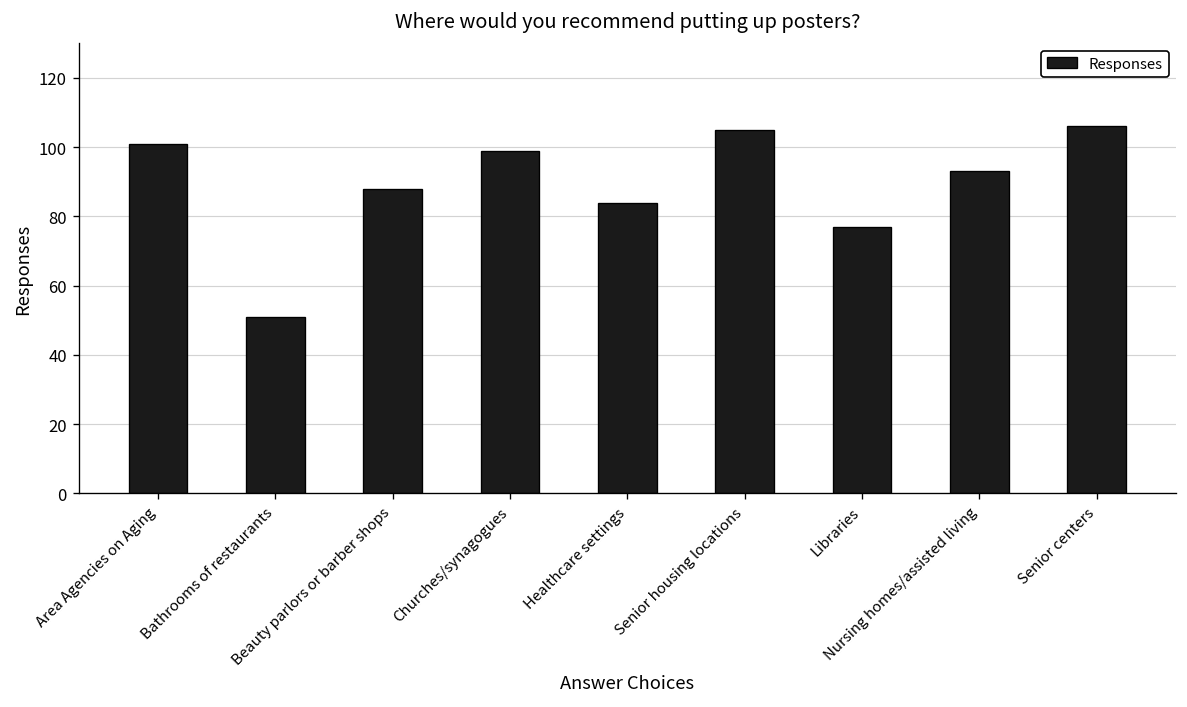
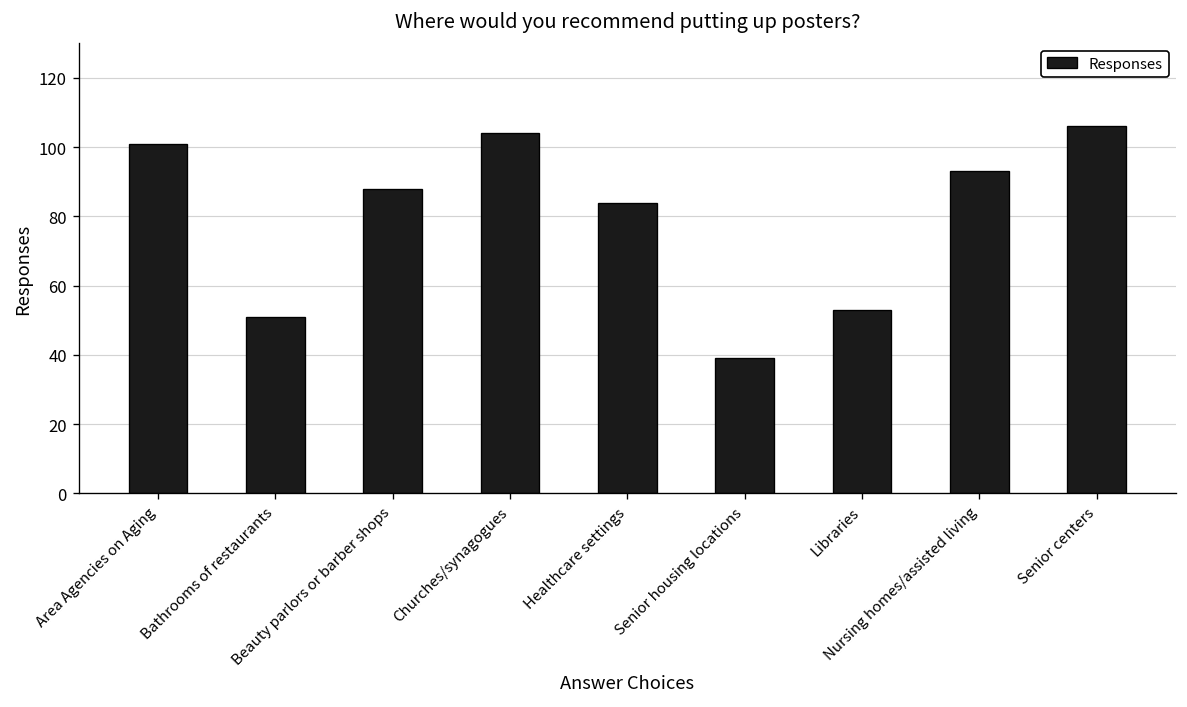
Churches/synagogues: 99 -> 104
Senior housing locations: 105 -> 39
Libraries: 77 -> 53
